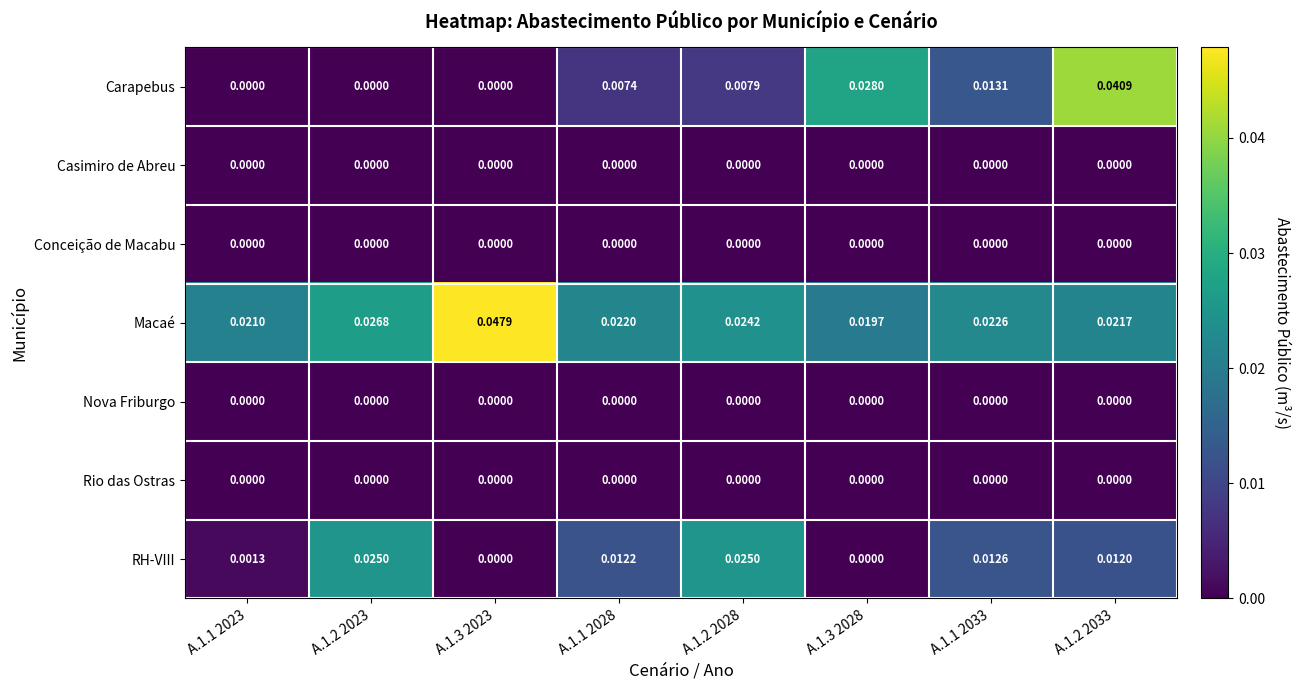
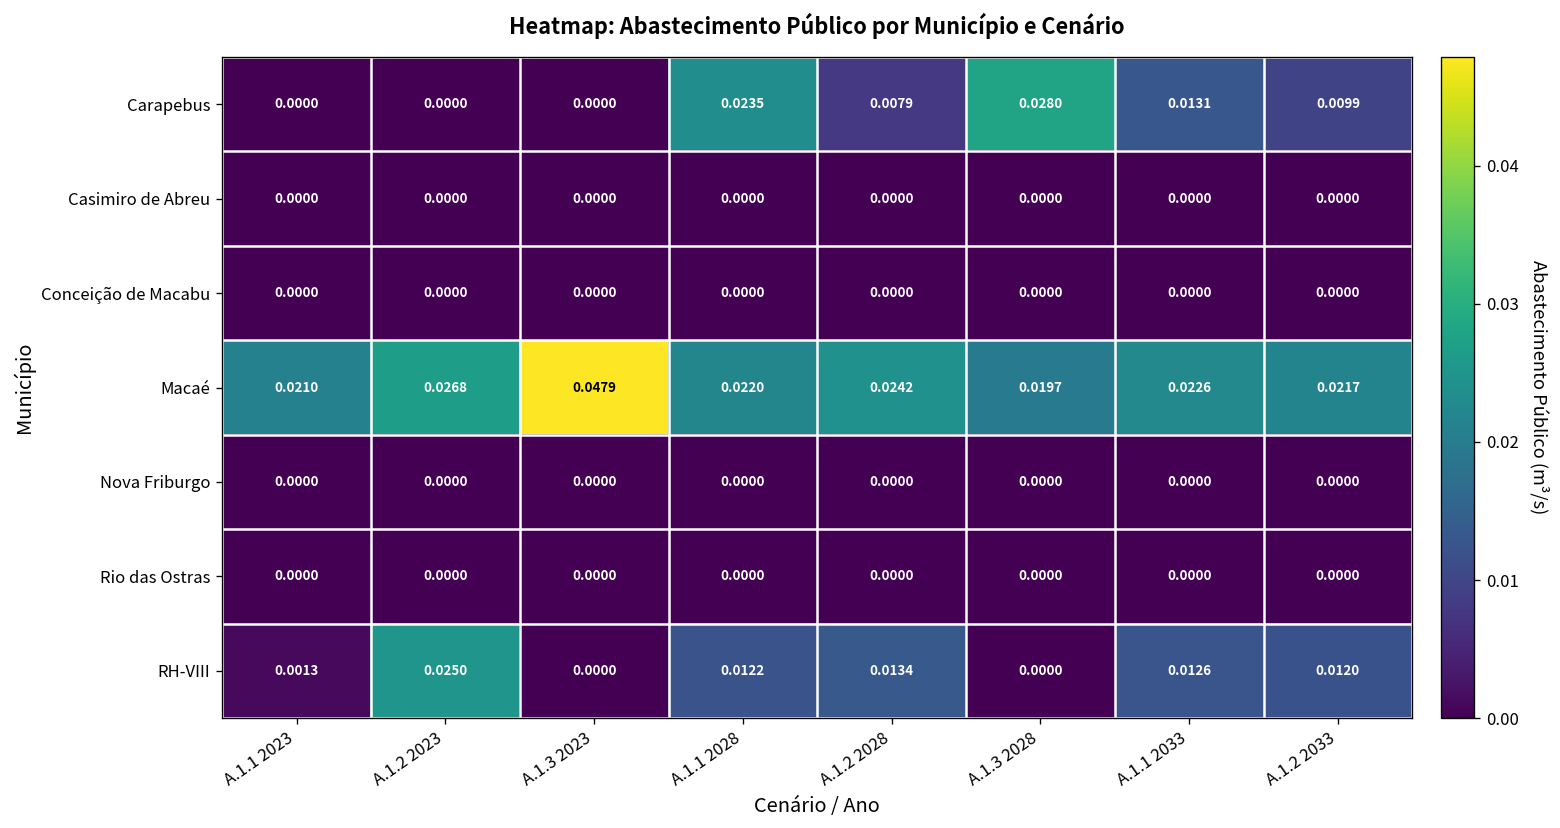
Carapebus, A.1.1 2028: 0.0074 -> 0.0235
Carapebus, A.1.2 2033: 0.0409 -> 0.0099
RH-VIII, A.1.2 2028: 0.0250 -> 0.0134
